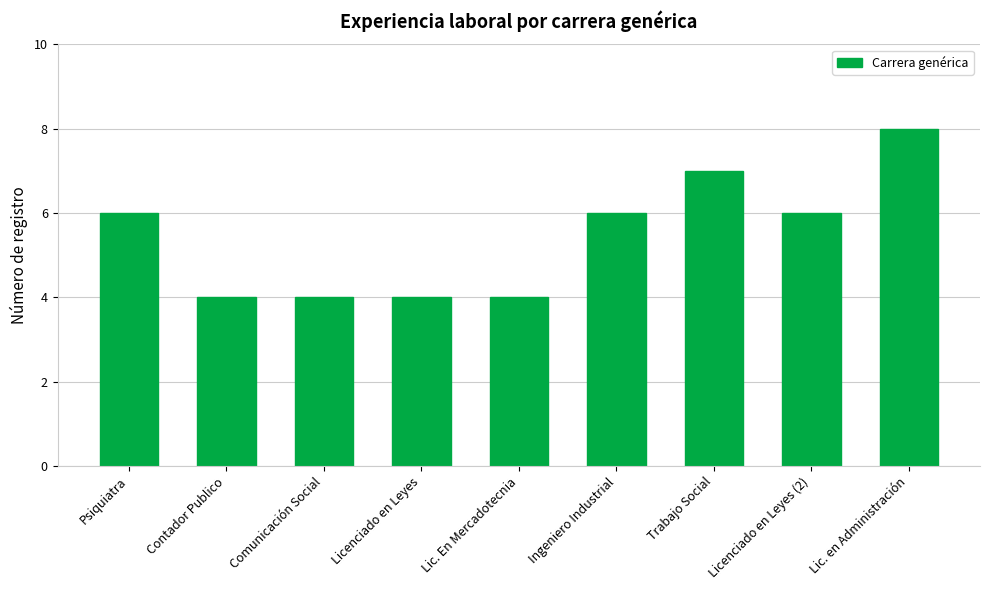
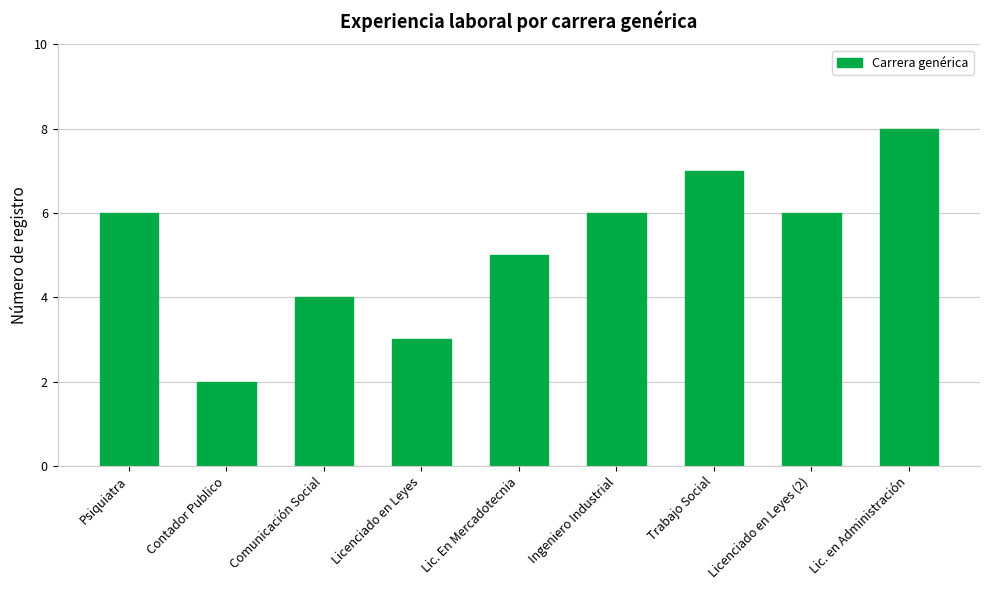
Contador Publico: 4 -> 2
Licenciado en Leyes: 4 -> 3
Lic. En Mercadotecnia: 4 -> 5
